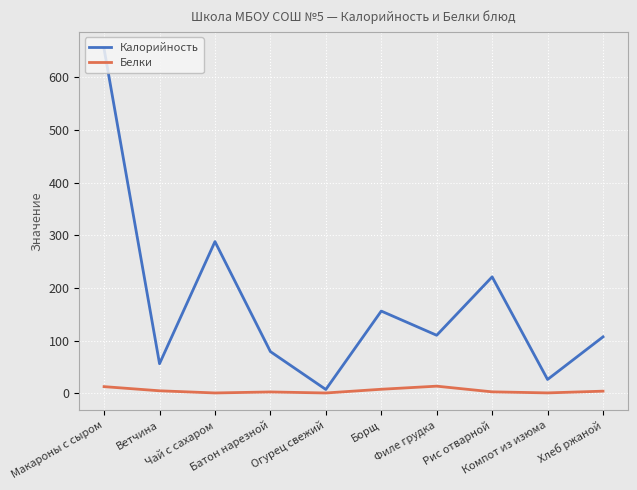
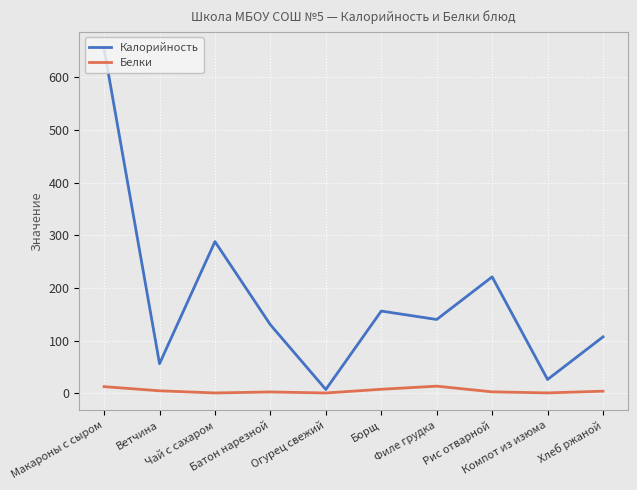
Калорийность, Батон нарезной: 80 -> 130
Калорийность, Филе грудка: 110 -> 140
